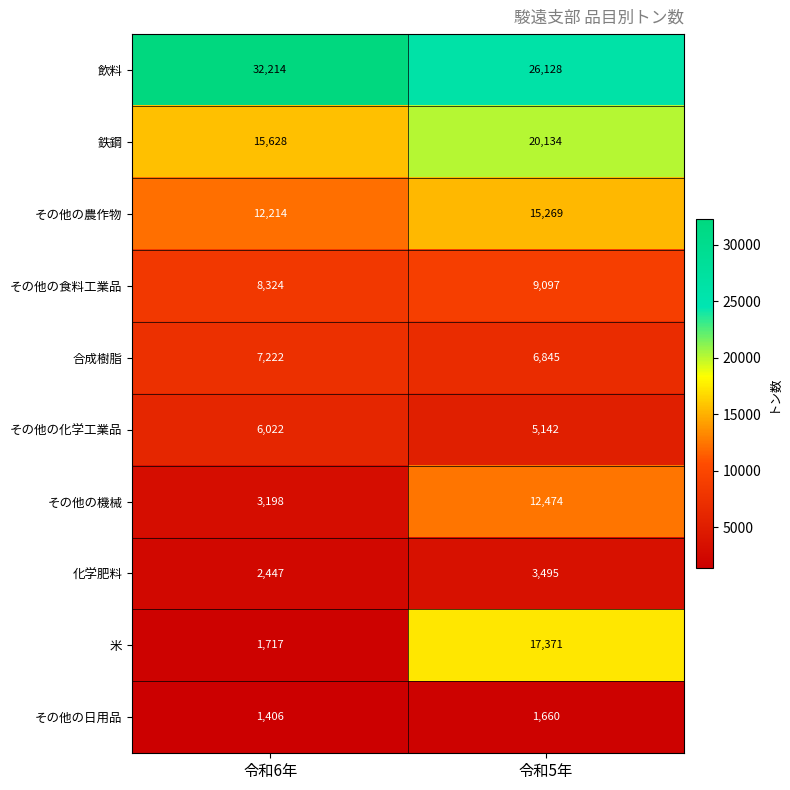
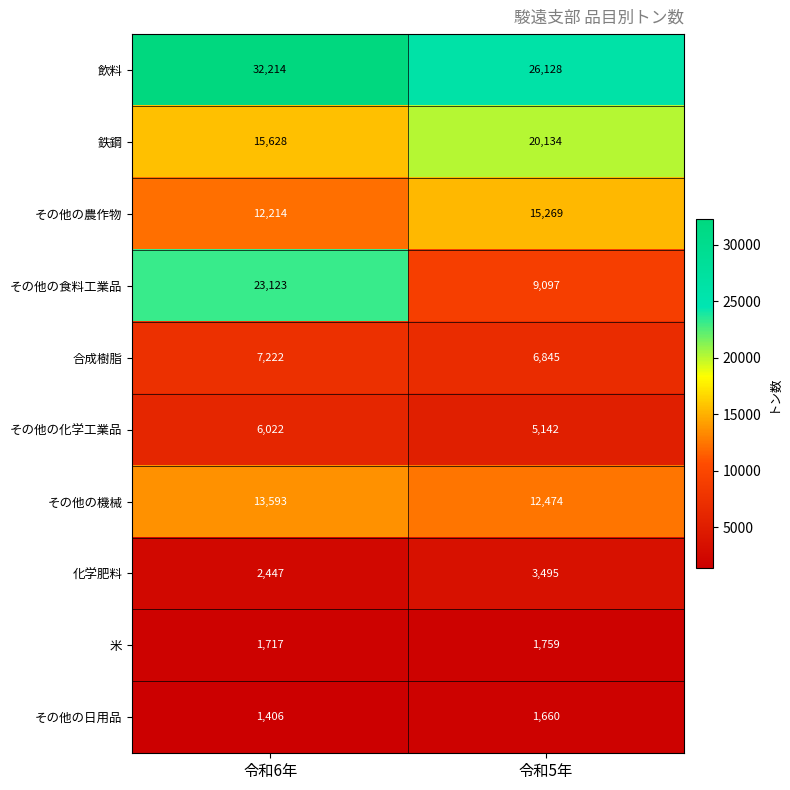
その他の食料工業品, 令和6年: 8,324 -> 23,123
その他の機械, 令和6年: 3,198 -> 13,593
米, 令和5年: 17,371 -> 1,759
